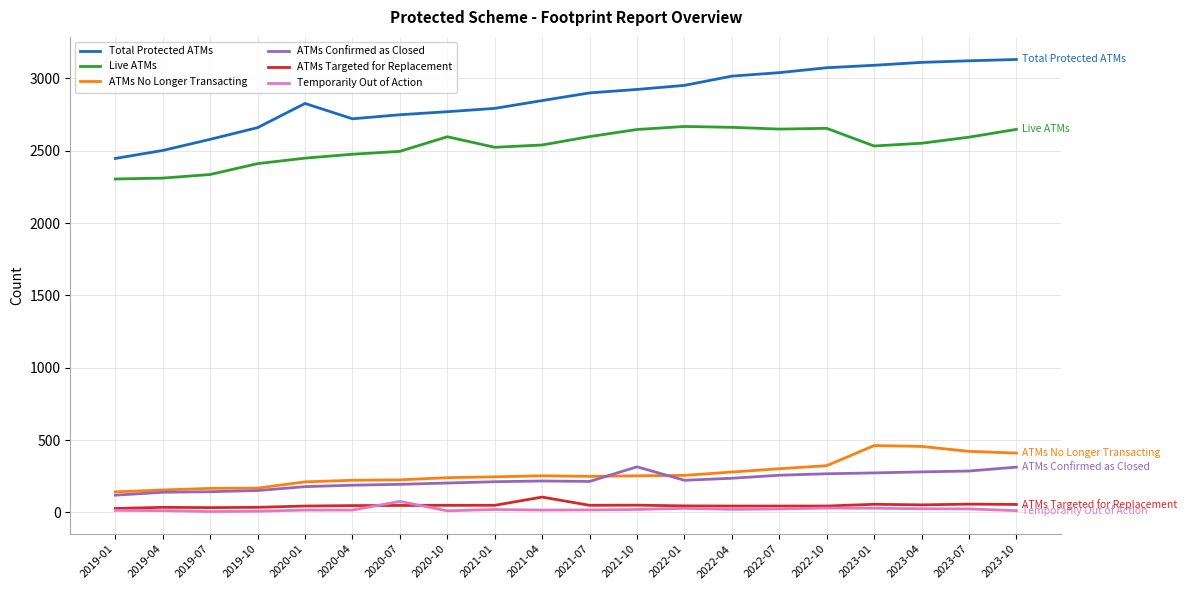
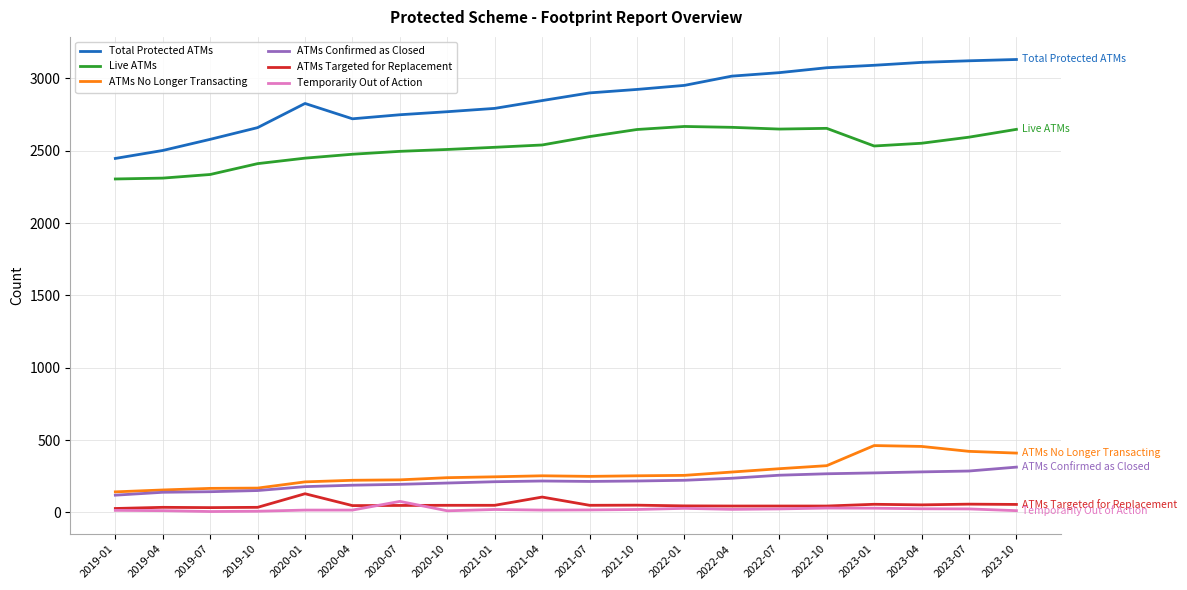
ATMs Targeted for Replacement, 2020-01: 40 -> 130
Live ATMs, 2020-10: 2600 -> 2510
ATMs Confirmed as Closed, 2021-10: 320 -> 220
